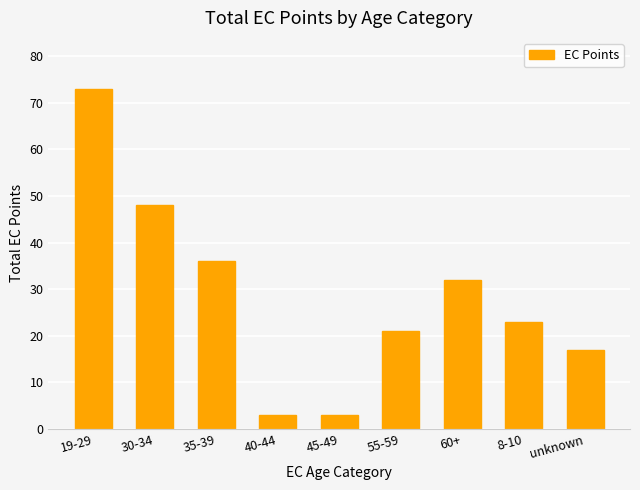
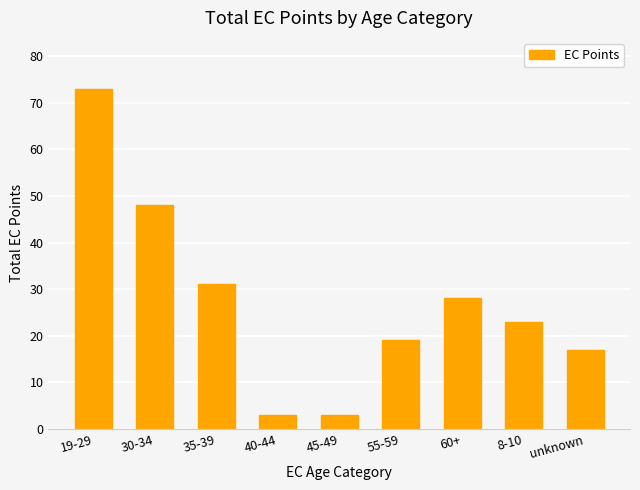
35-39: 36 -> 31
55-59: 21 -> 19
60+: 32 -> 28
